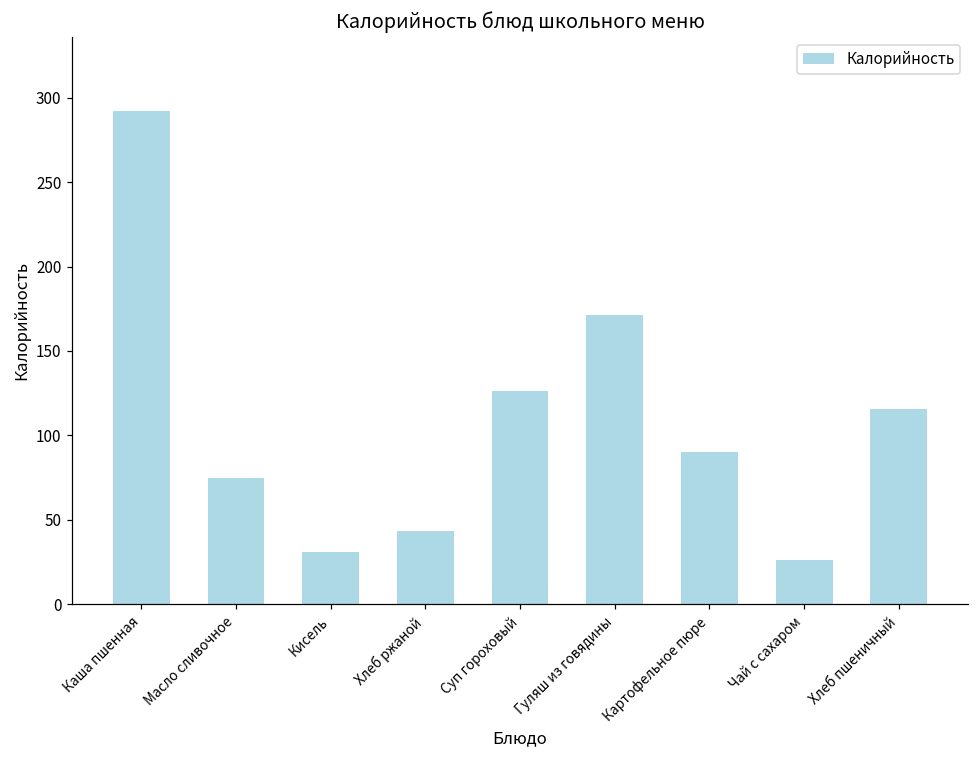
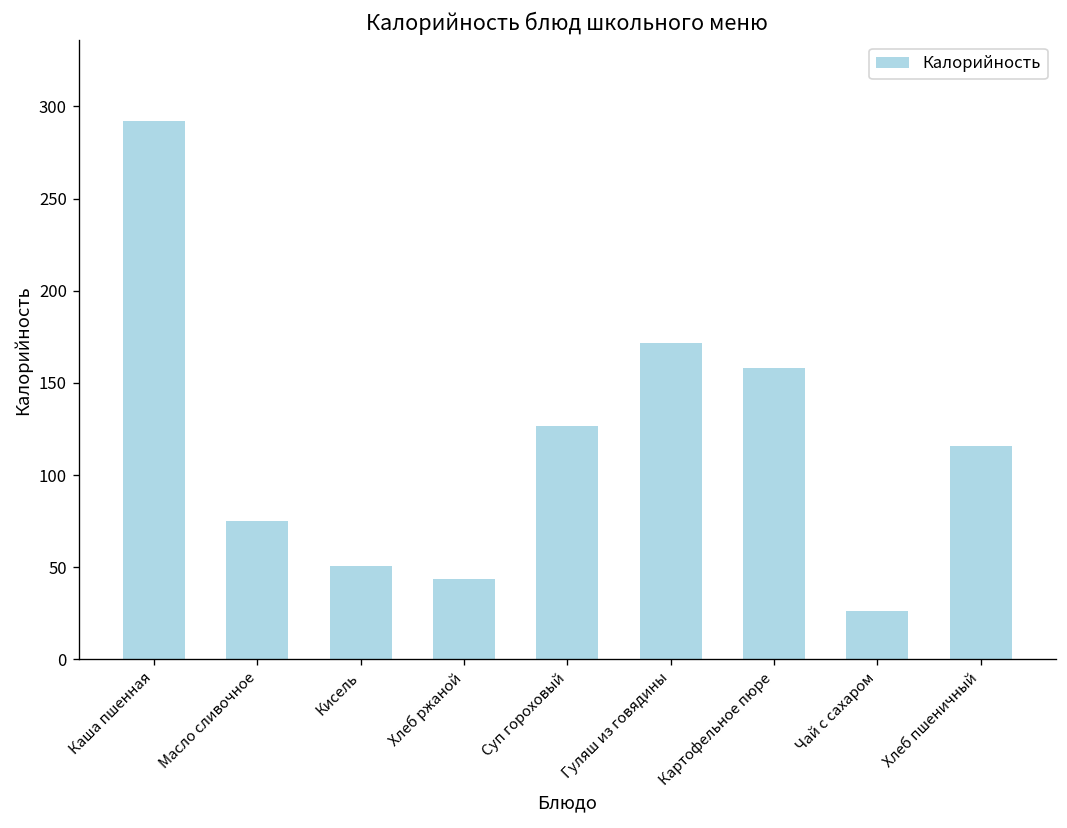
Кисель: 31 -> 51
Картофельное пюре: 90 -> 158
